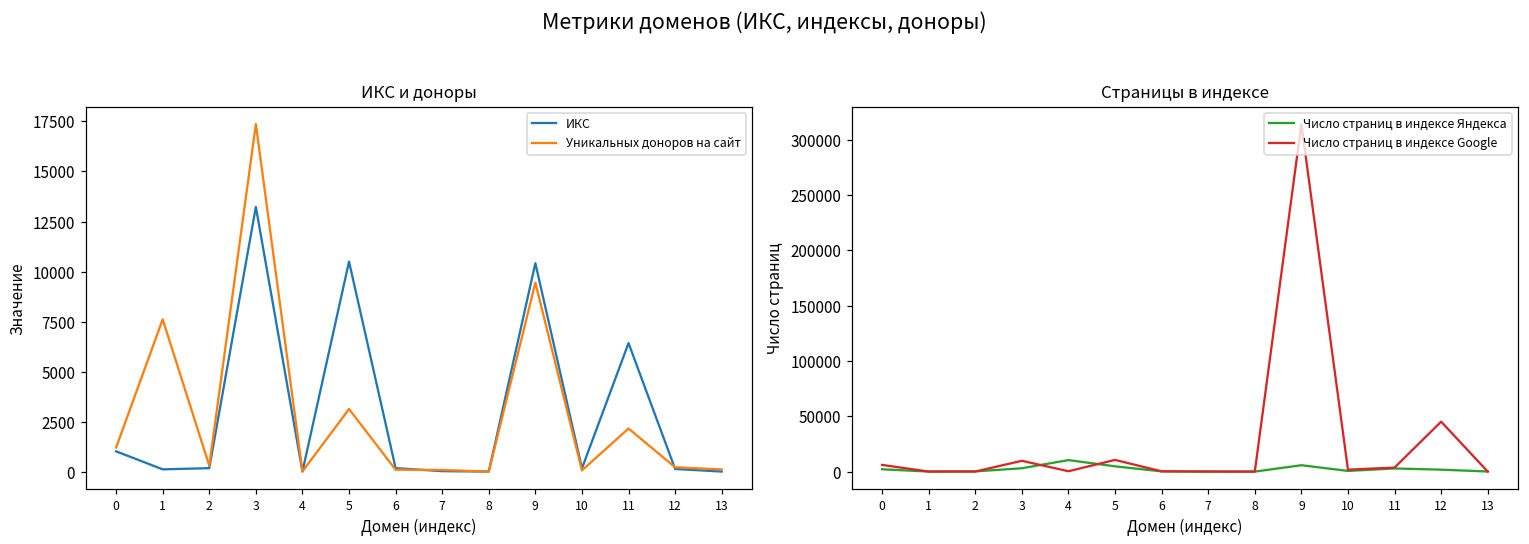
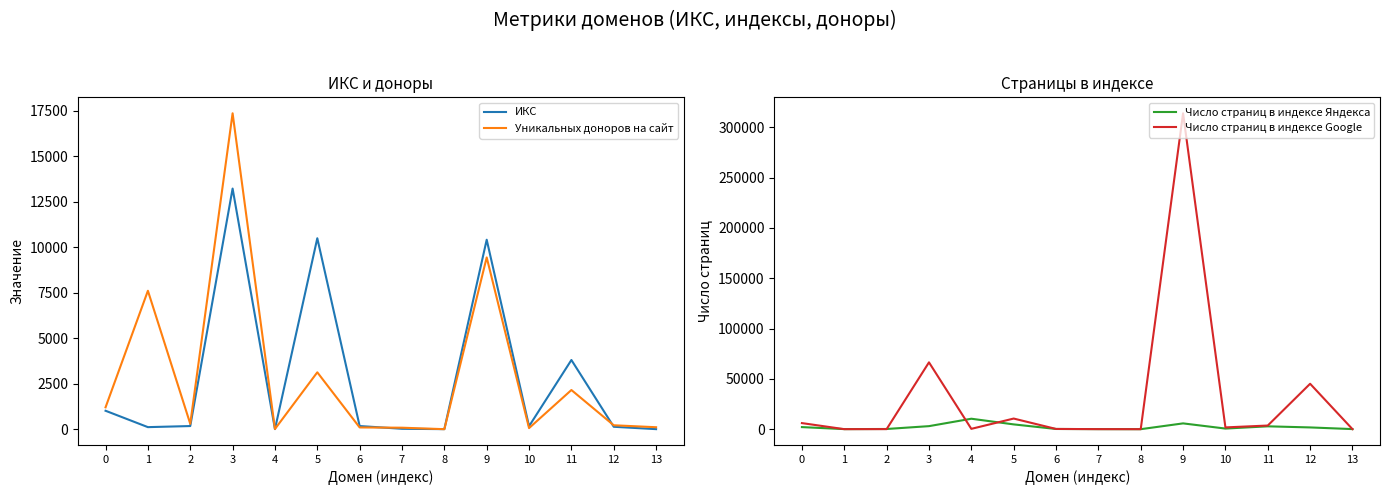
ИКС и доноры, ИКС, 11: 6400 -> 3800
Страницы в индексе, Число страниц в индексе Google, 3: 10000 -> 66000
